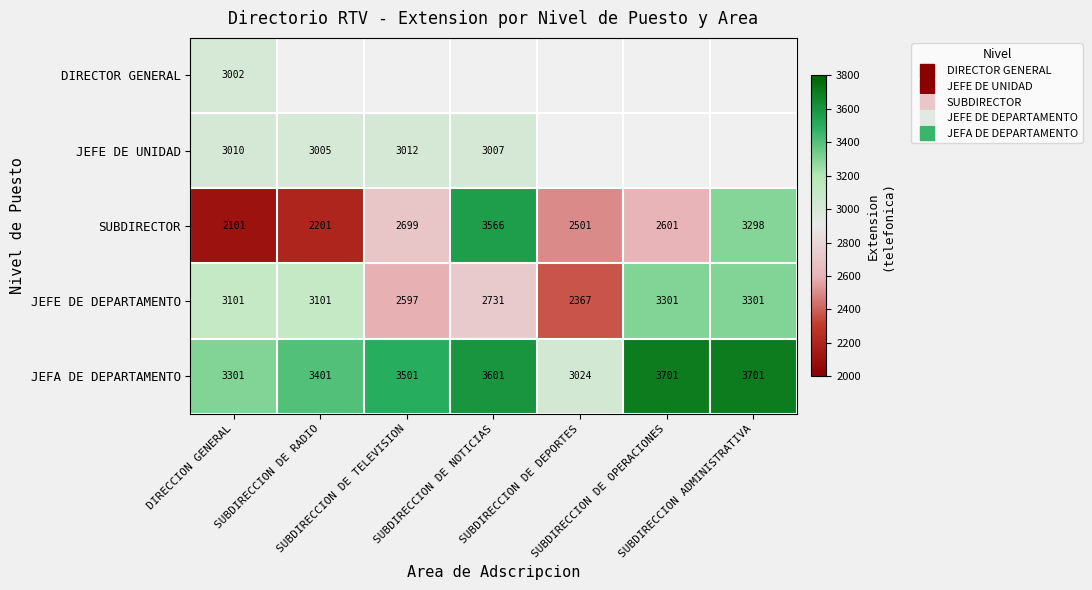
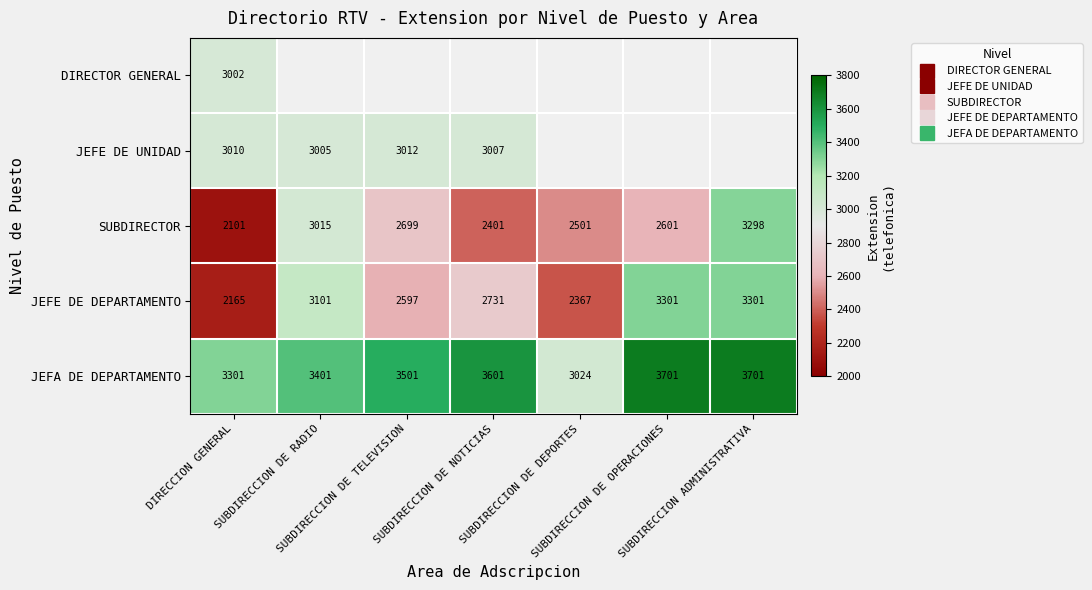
SUBDIRECTOR, SUBDIRECCION DE RADIO: 2201 -> 3015
SUBDIRECTOR, SUBDIRECCION DE NOTICIAS: 3566 -> 2401
JEFE DE DEPARTAMENTO, DIRECCION GENERAL: 3101 -> 2165
